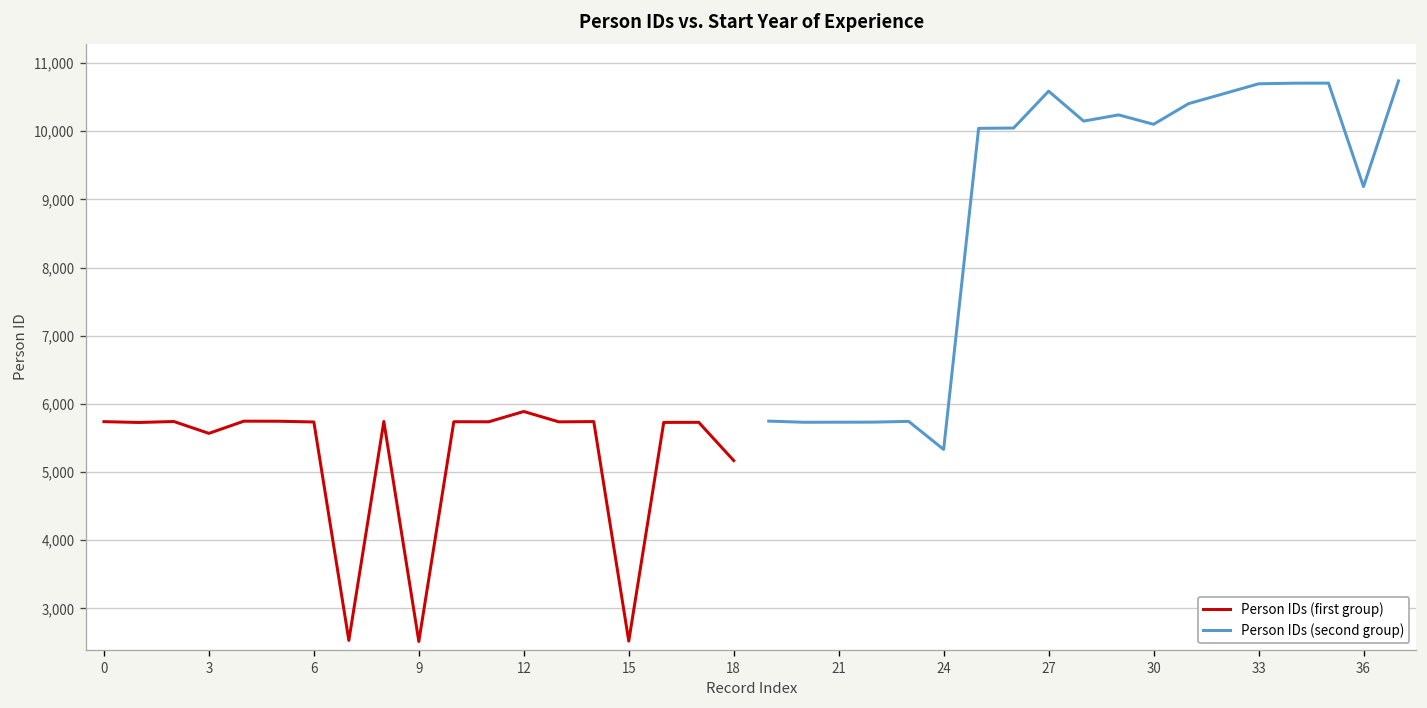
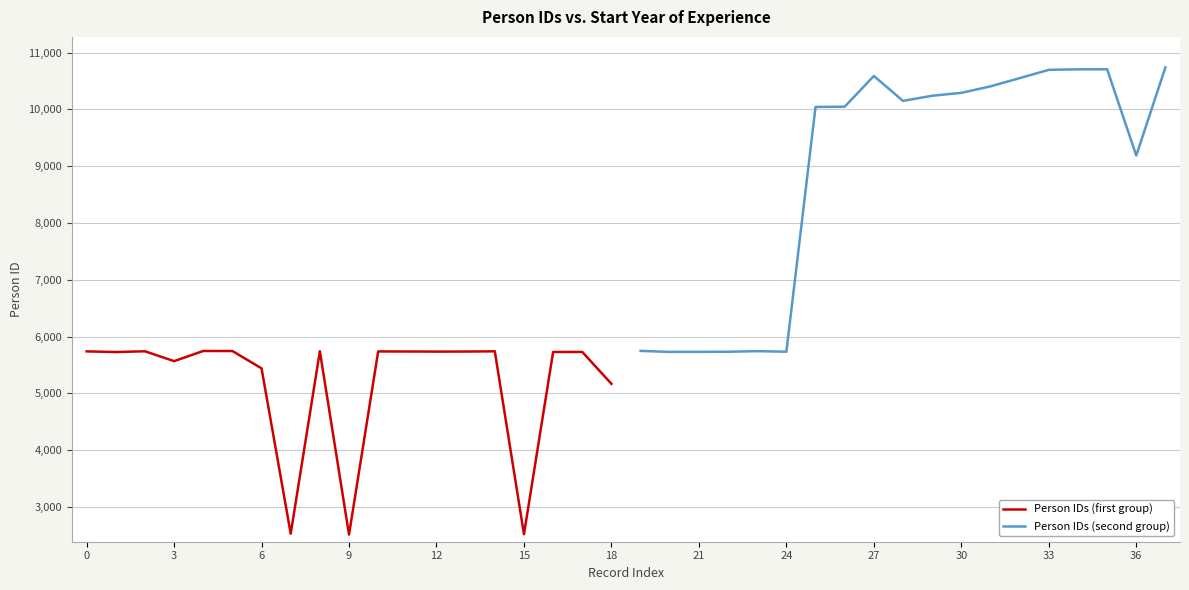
Person IDs (first group), 6: 5,700 -> 5,400
Person IDs (first group), 12: 5,900 -> 5,700
Person IDs (second group), 24: 5,300 -> 5,700
Person IDs (second group), 30: 10,100 -> 10,300
